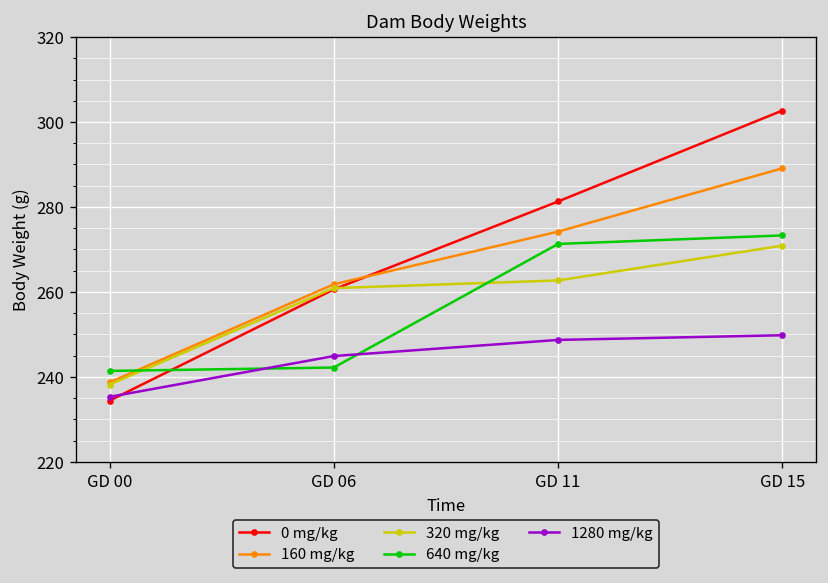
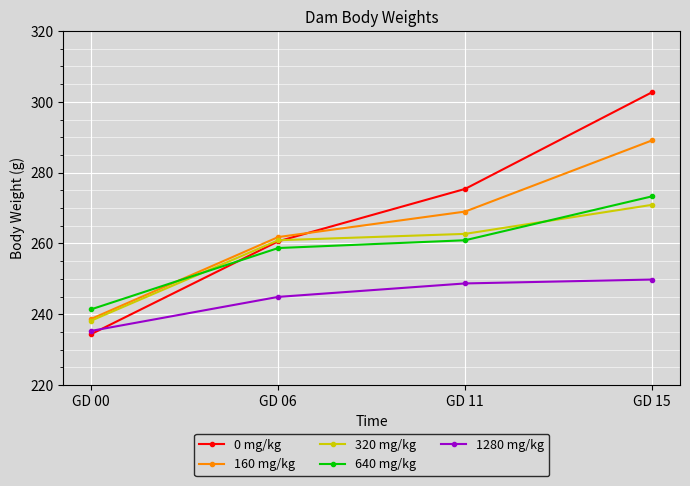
640 mg/kg, GD 06: 242 -> 259
0 mg/kg, GD 11: 281 -> 275
160 mg/kg, GD 11: 274 -> 269
640 mg/kg, GD 11: 271 -> 261
